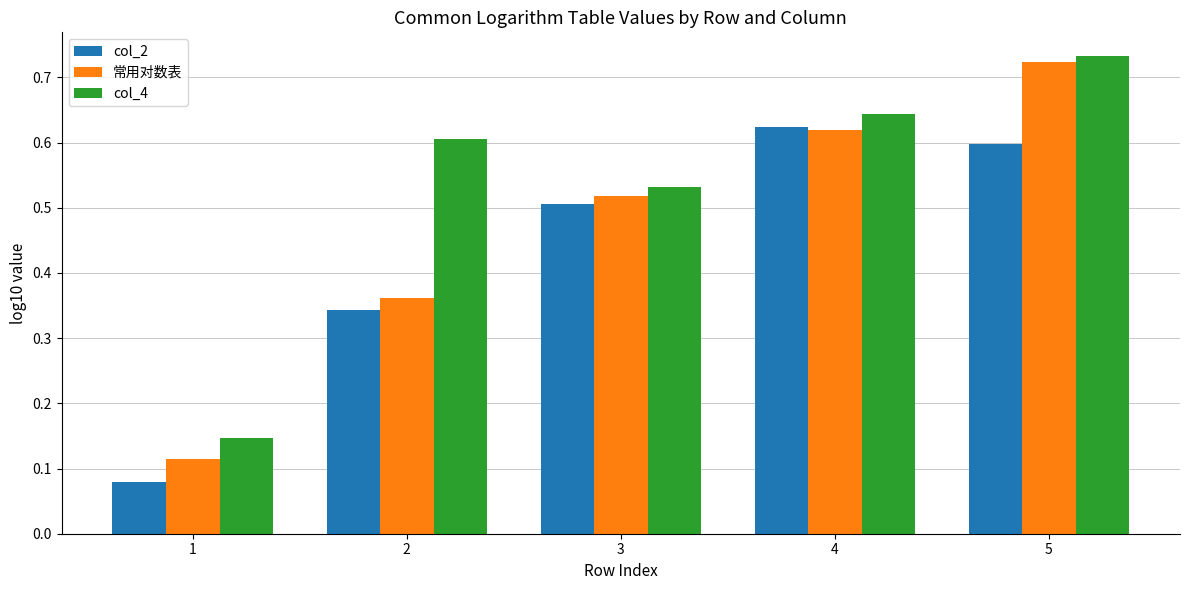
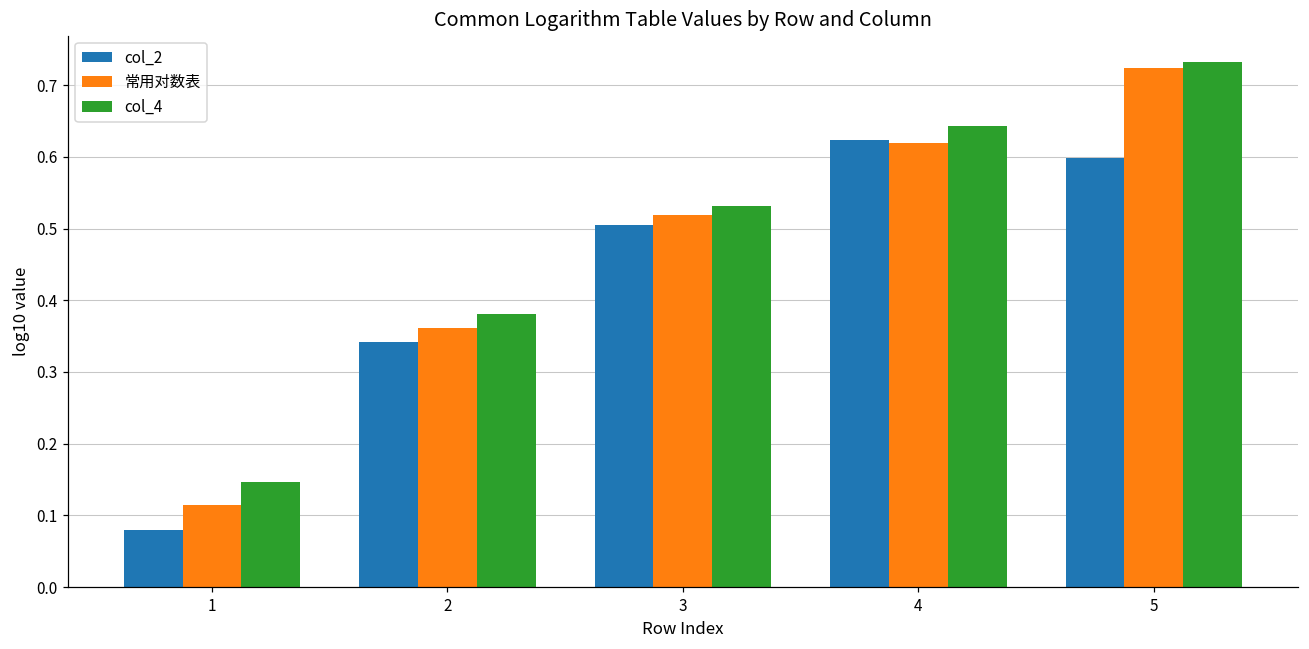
col_4, 2: 0.61 -> 0.38
